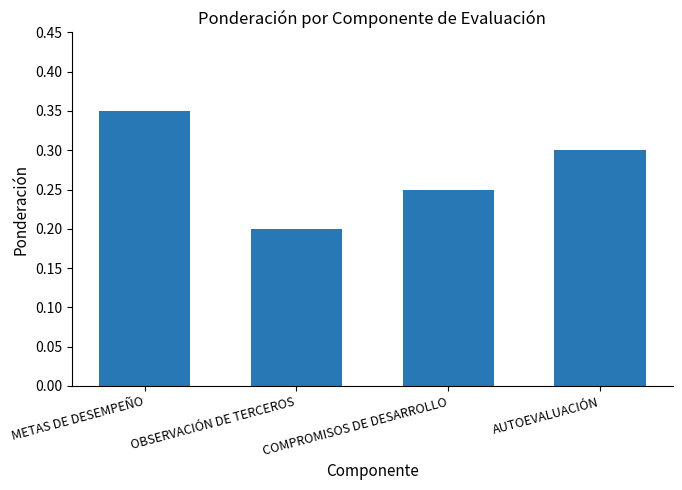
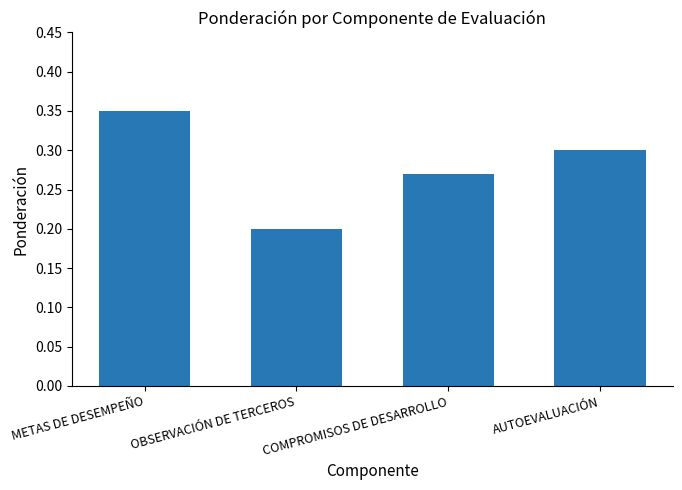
COMPROMISOS DE DESARROLLO: 0.25 -> 0.27
